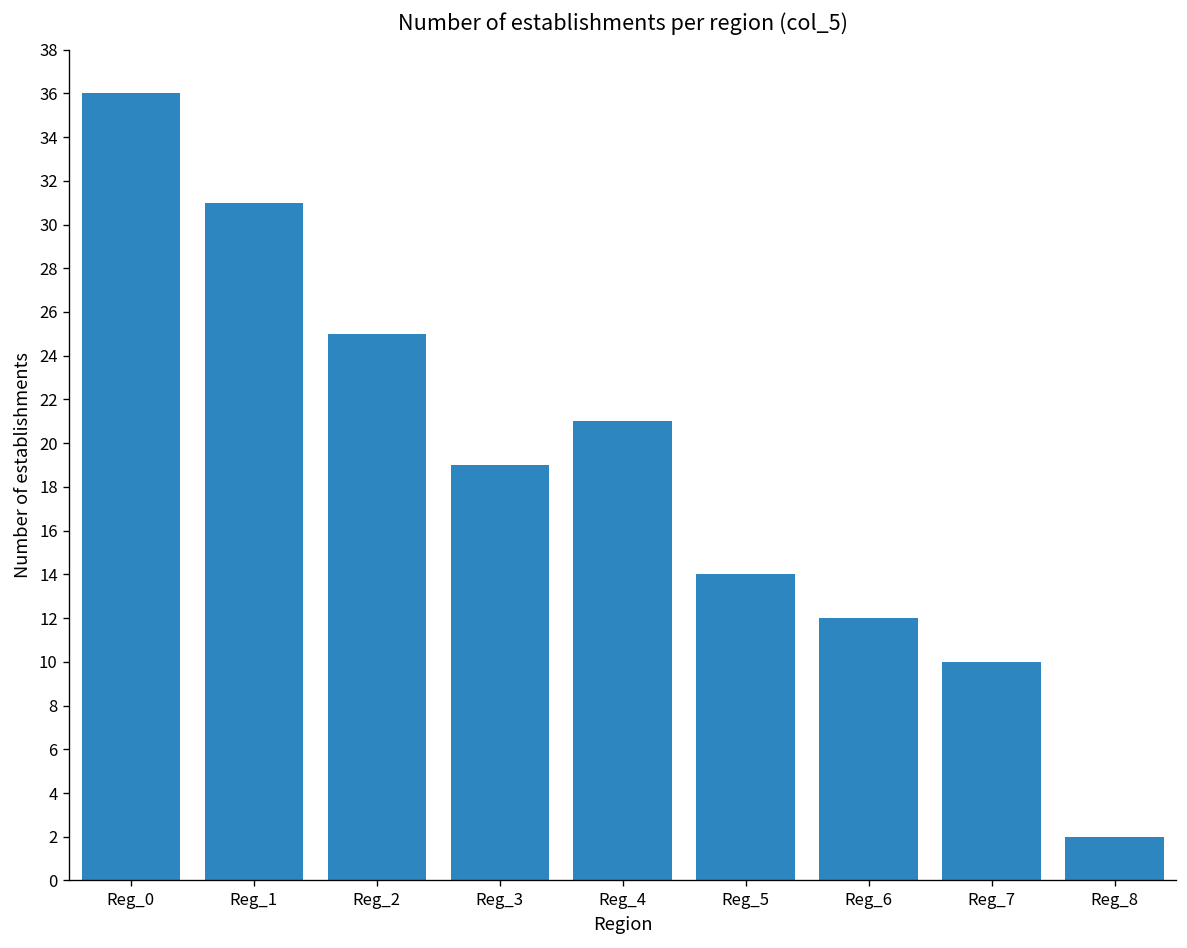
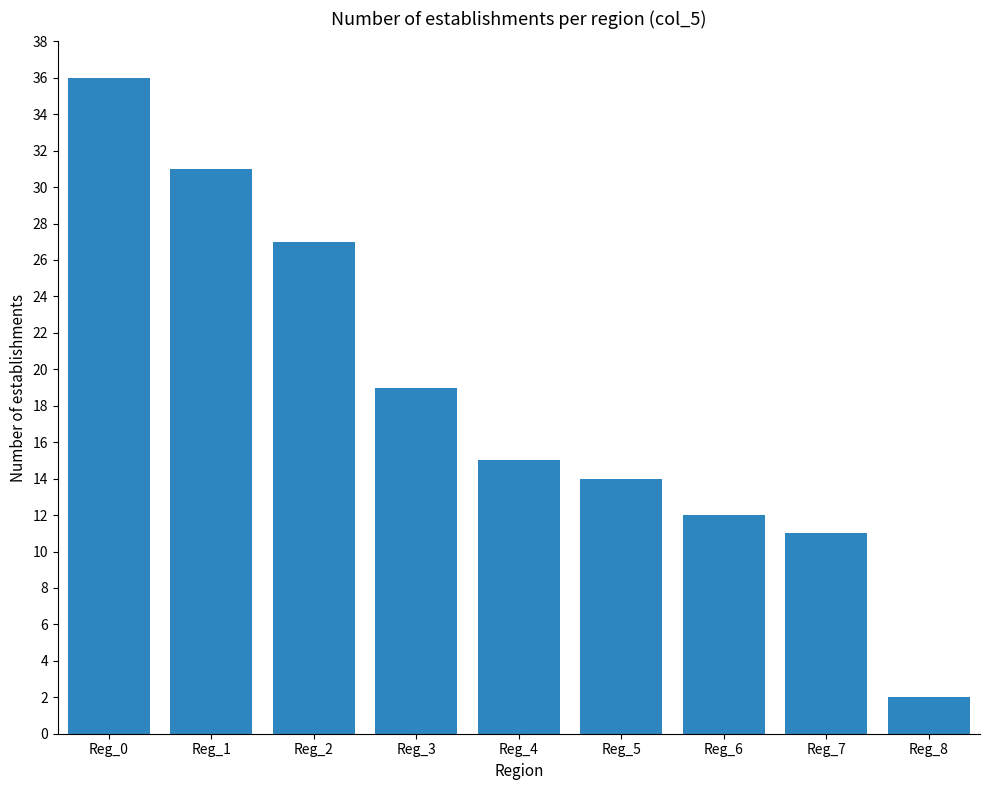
Reg_2: 25 -> 27
Reg_4: 21 -> 15
Reg_7: 10 -> 11
